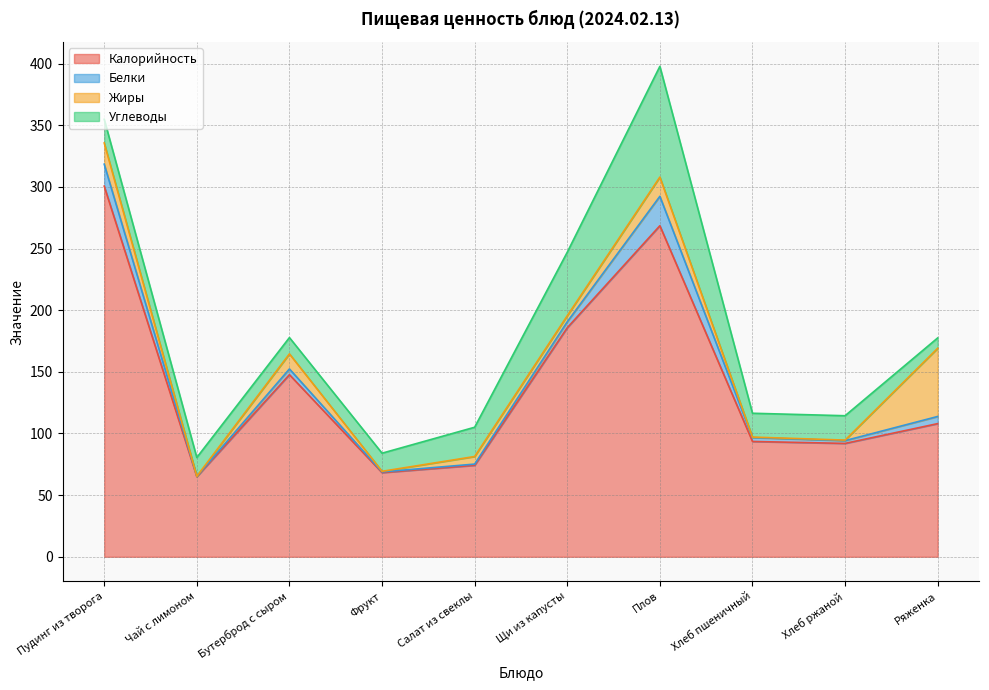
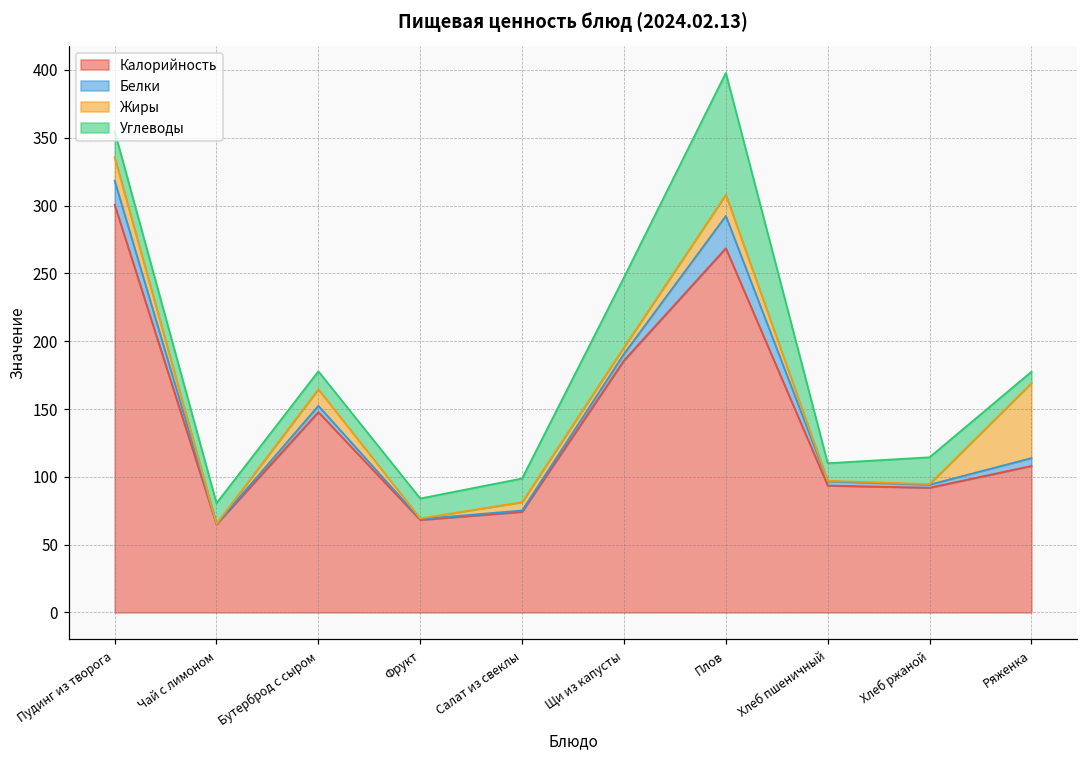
Углеводы, Салат из свеклы: 24 -> 17
Углеводы, Хлеб пшеничный: 19 -> 13
